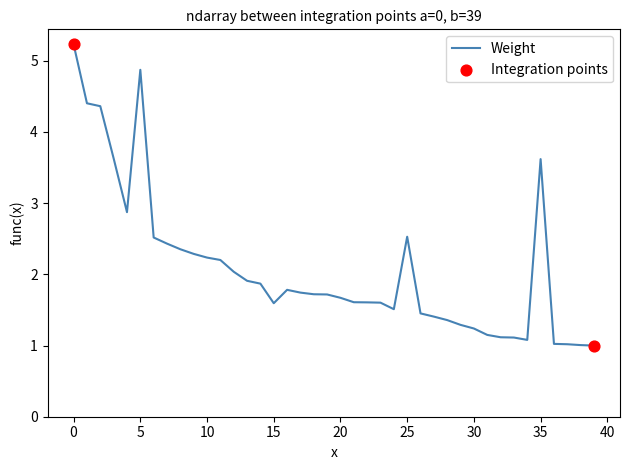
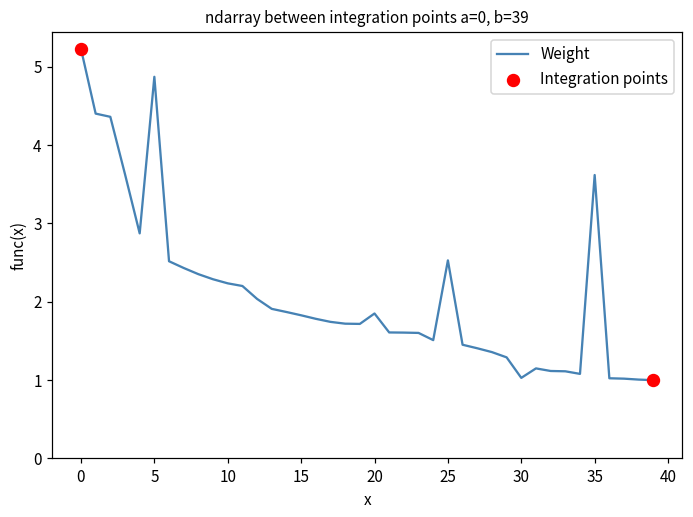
Weight, 15: 1.6 -> 1.8
Weight, 20: 1.7 -> 1.9
Weight, 30: 1.2 -> 1.0
